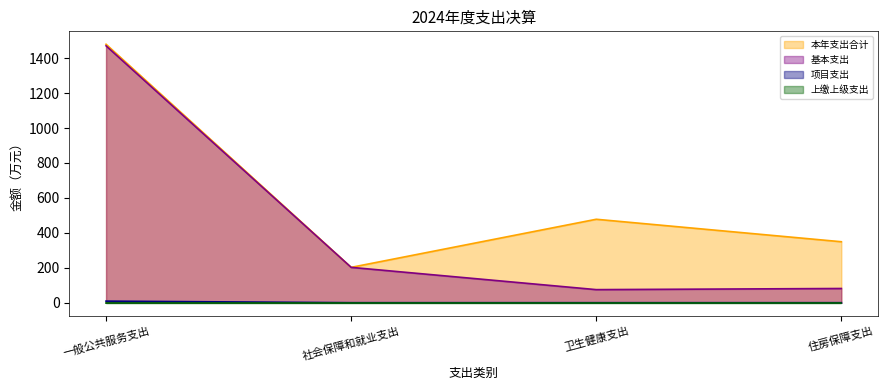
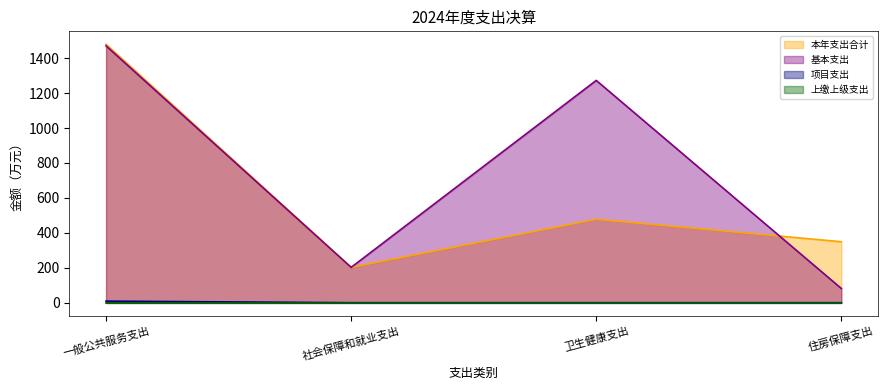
基本支出, 卫生健康支出: 70 -> 1270
